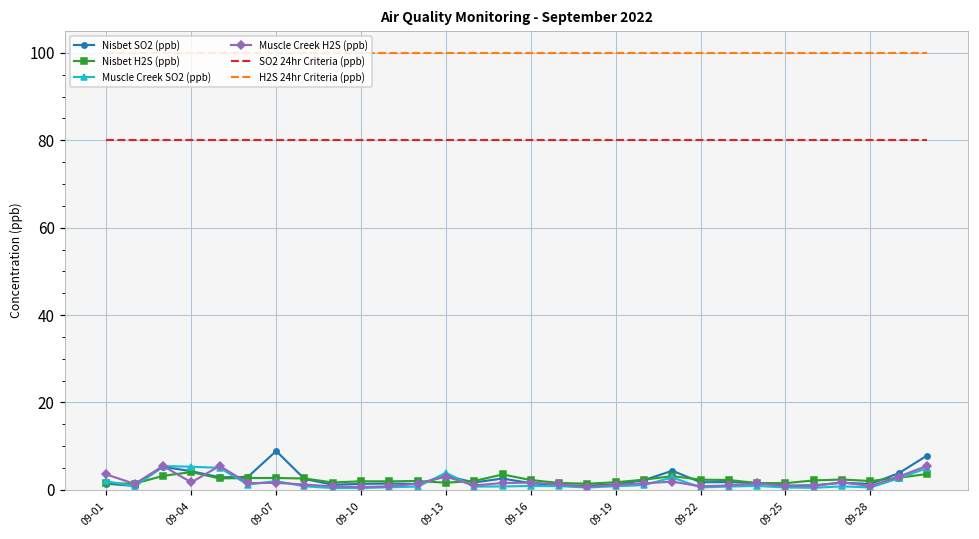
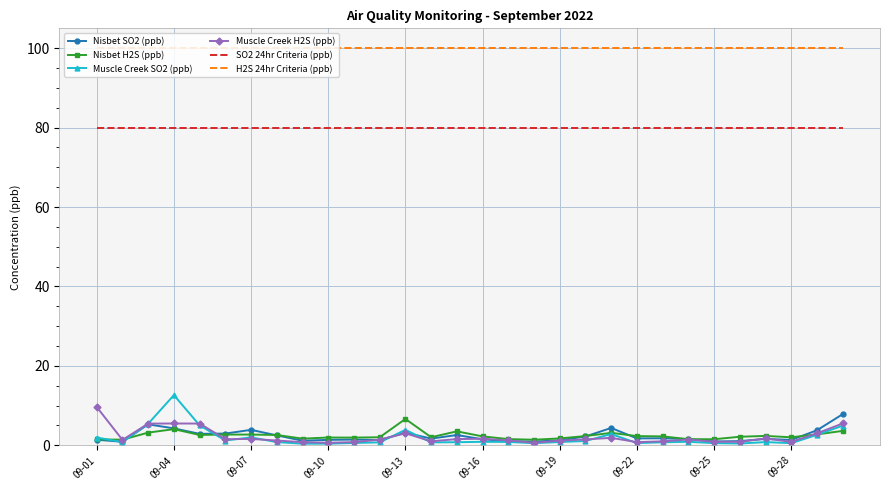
Muscle Creek H2S (ppb), 09-01: 4 -> 10
Muscle Creek SO2 (ppb), 09-04: 5 -> 13
Muscle Creek H2S (ppb), 09-04: 2 -> 6
Nisbet SO2 (ppb), 09-07: 9 -> 4
Nisbet H2S (ppb), 09-13: 2 -> 7
